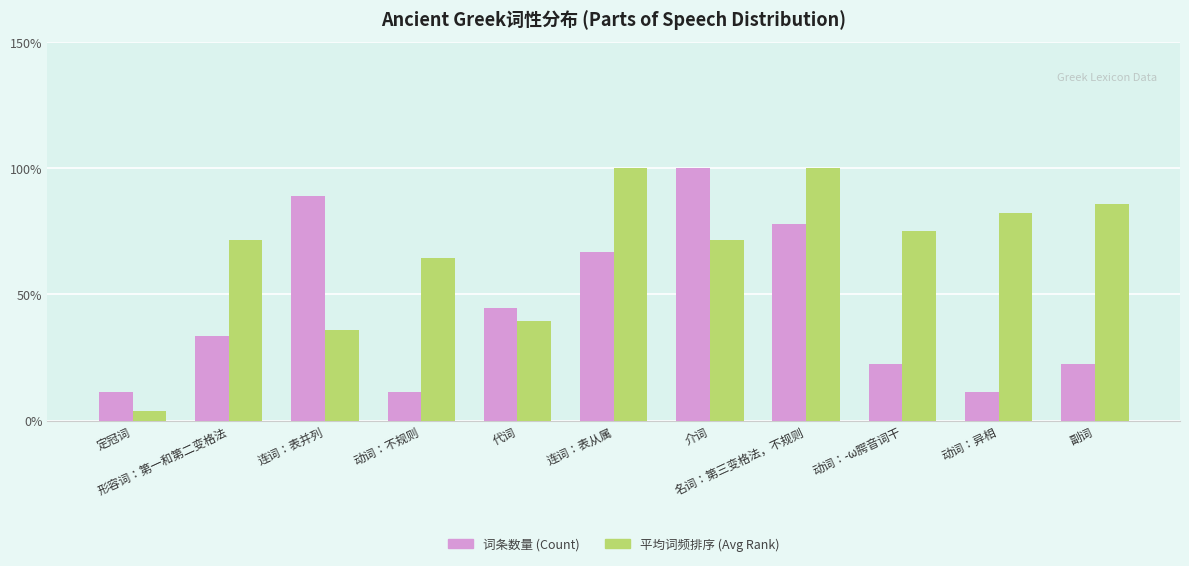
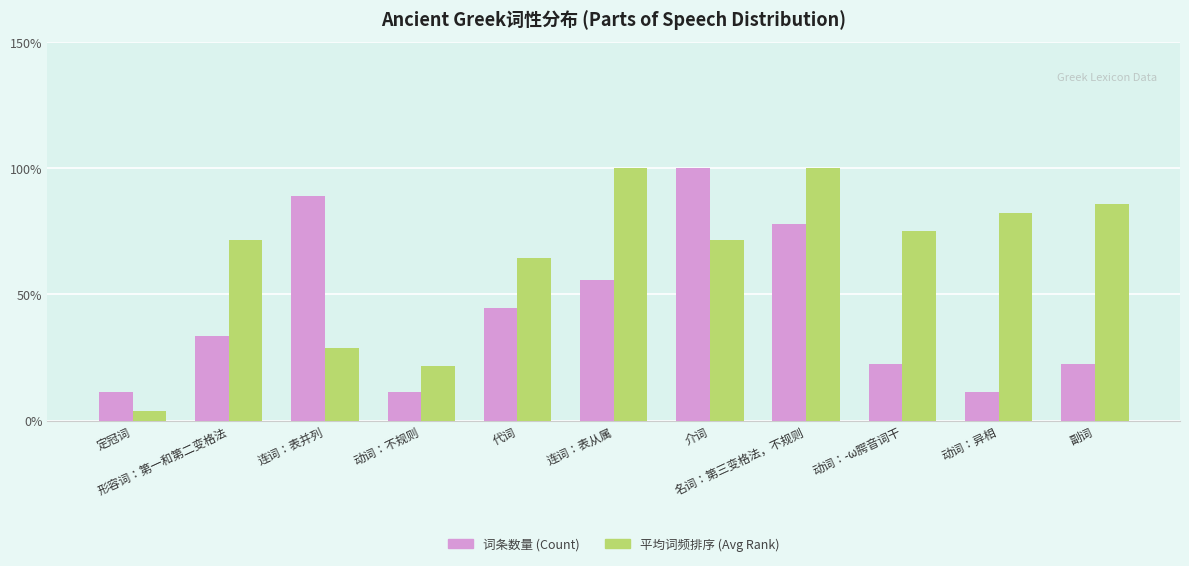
平均词频排序 (Avg Rank), 连词：表并列: 36% -> 29%
平均词频排序 (Avg Rank), 动词：不规则: 64% -> 21%
平均词频排序 (Avg Rank), 代词: 39% -> 64%
词条数量 (Count), 连词：表从属: 67% -> 56%
